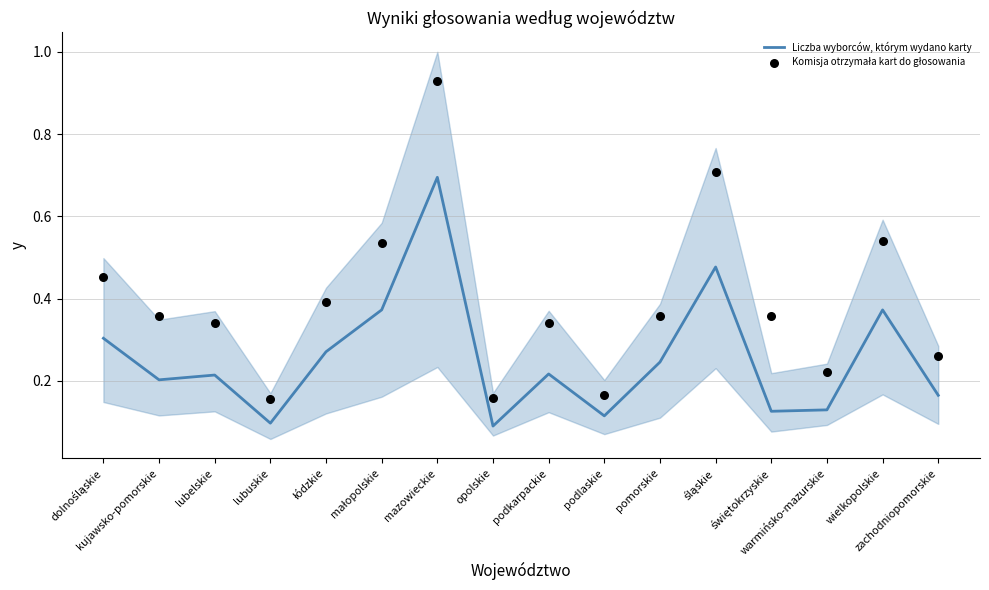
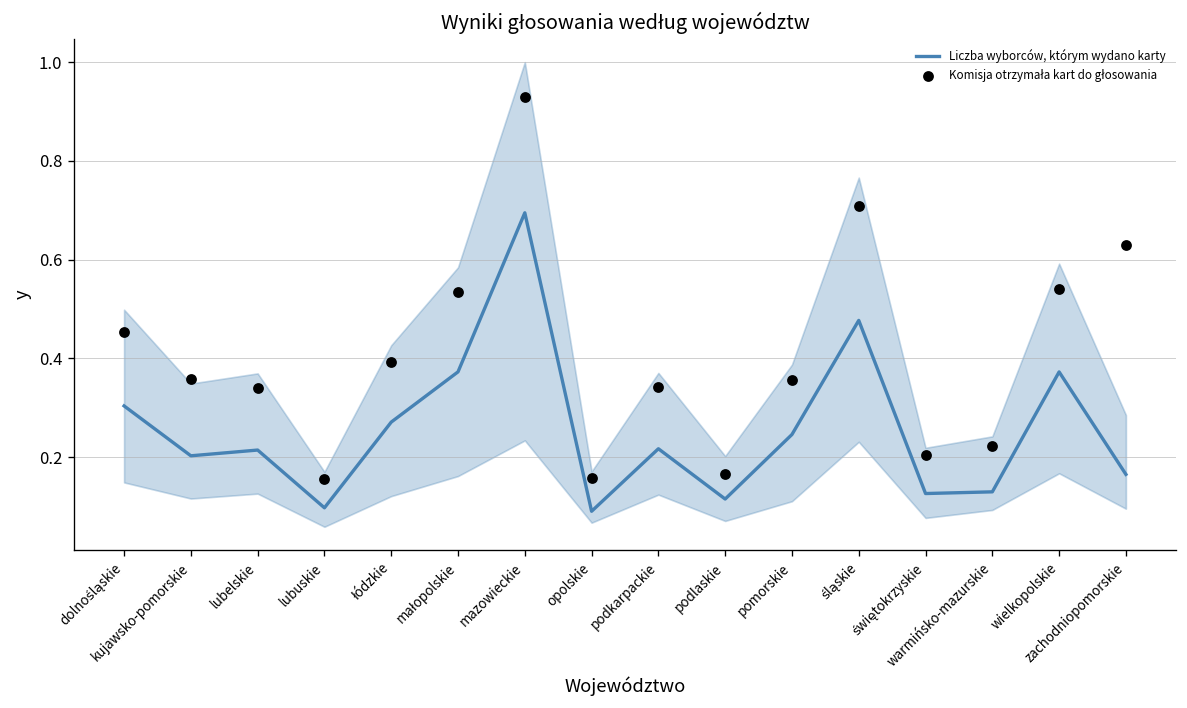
Komisja otrzymała kart do głosowania, świętokrzyskie: 0.36 -> 0.20
Komisja otrzymała kart do głosowania, zachodniopomorskie: 0.26 -> 0.63
